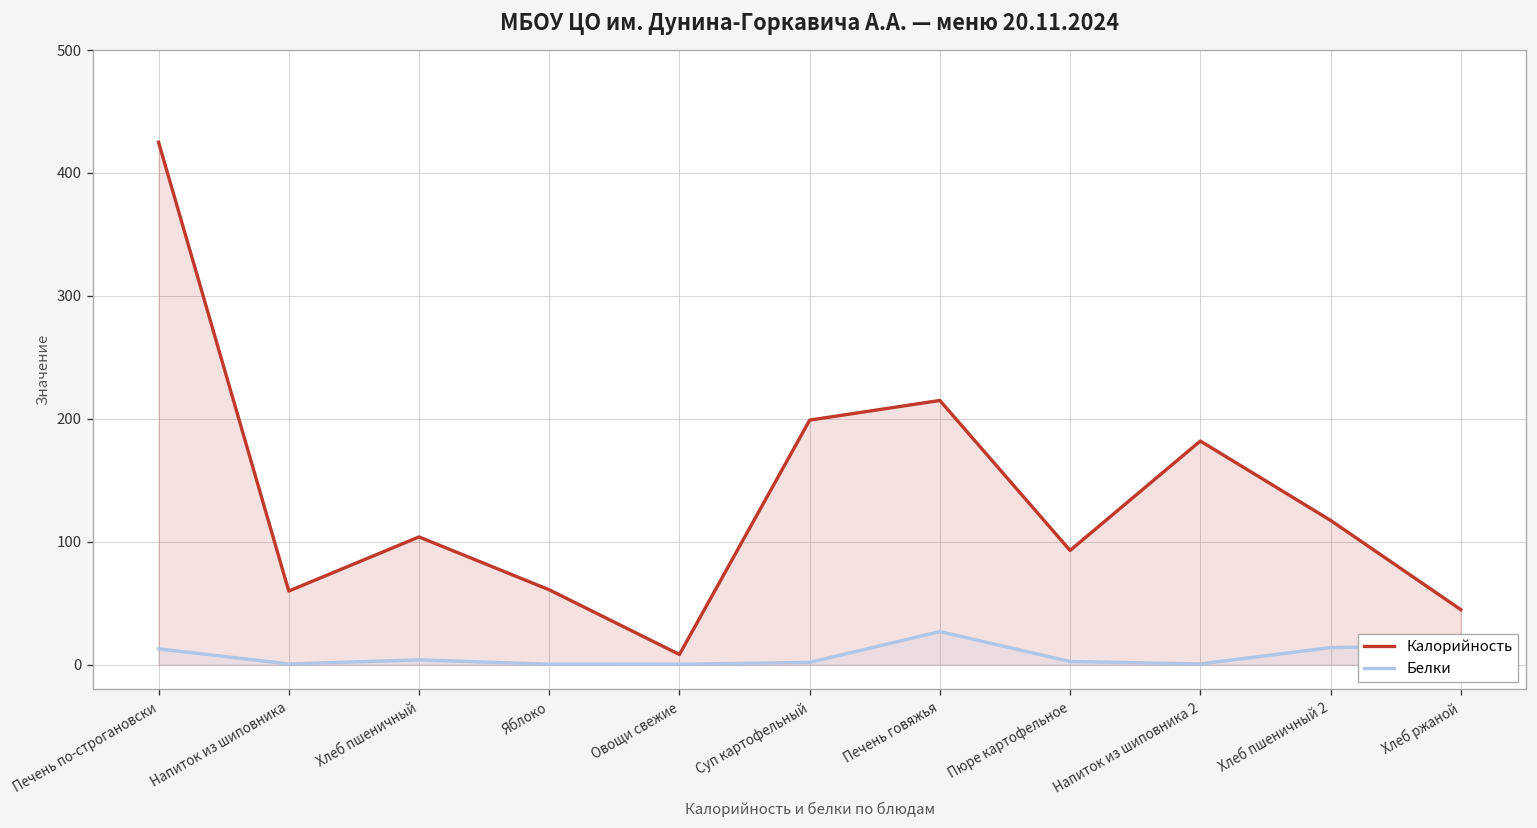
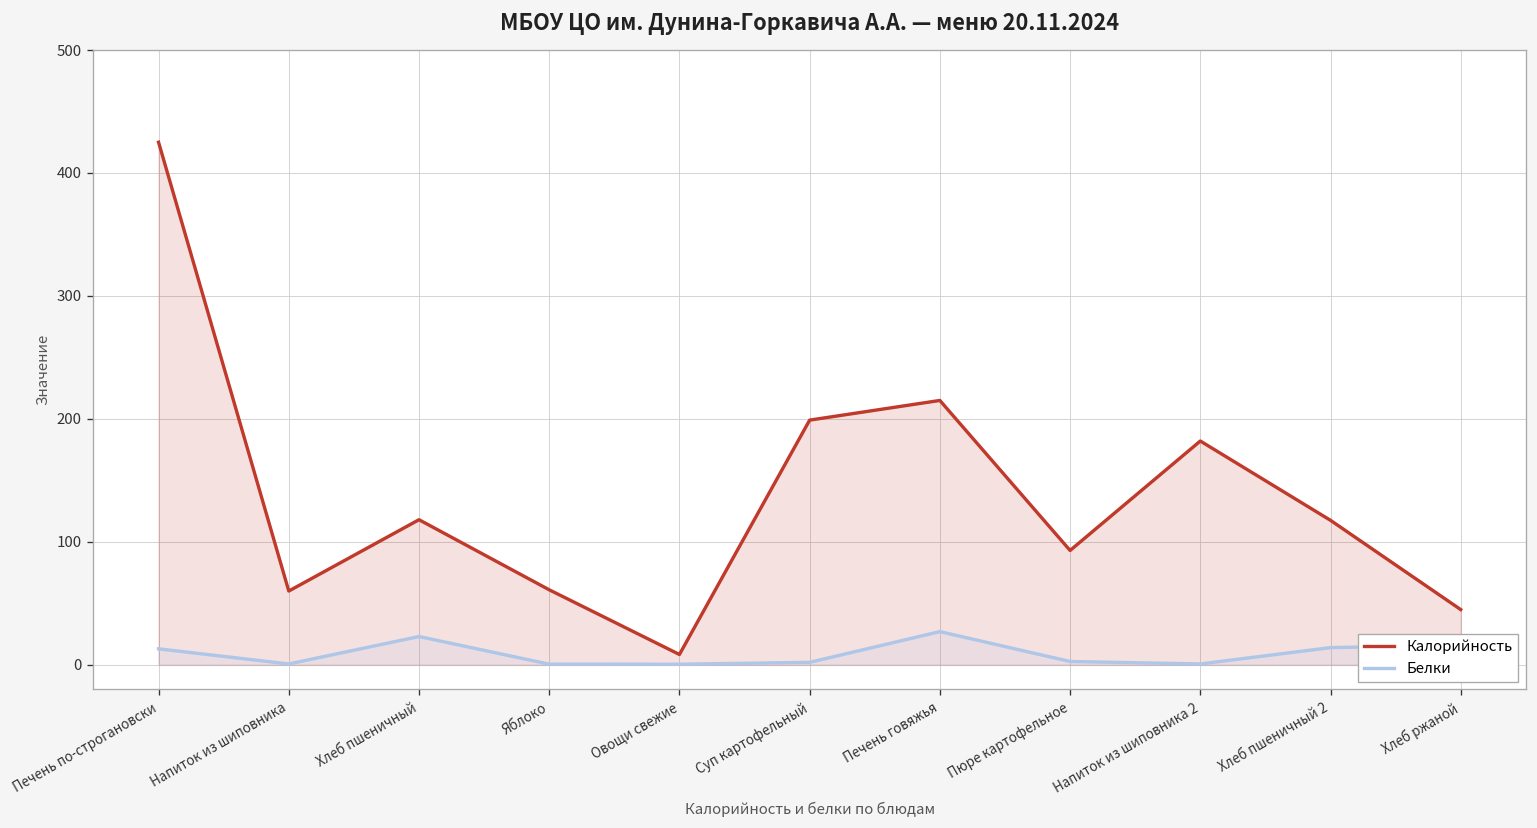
Калорийность, Хлеб пшеничный: 104 -> 118
Белки, Хлеб пшеничный: 4 -> 23
